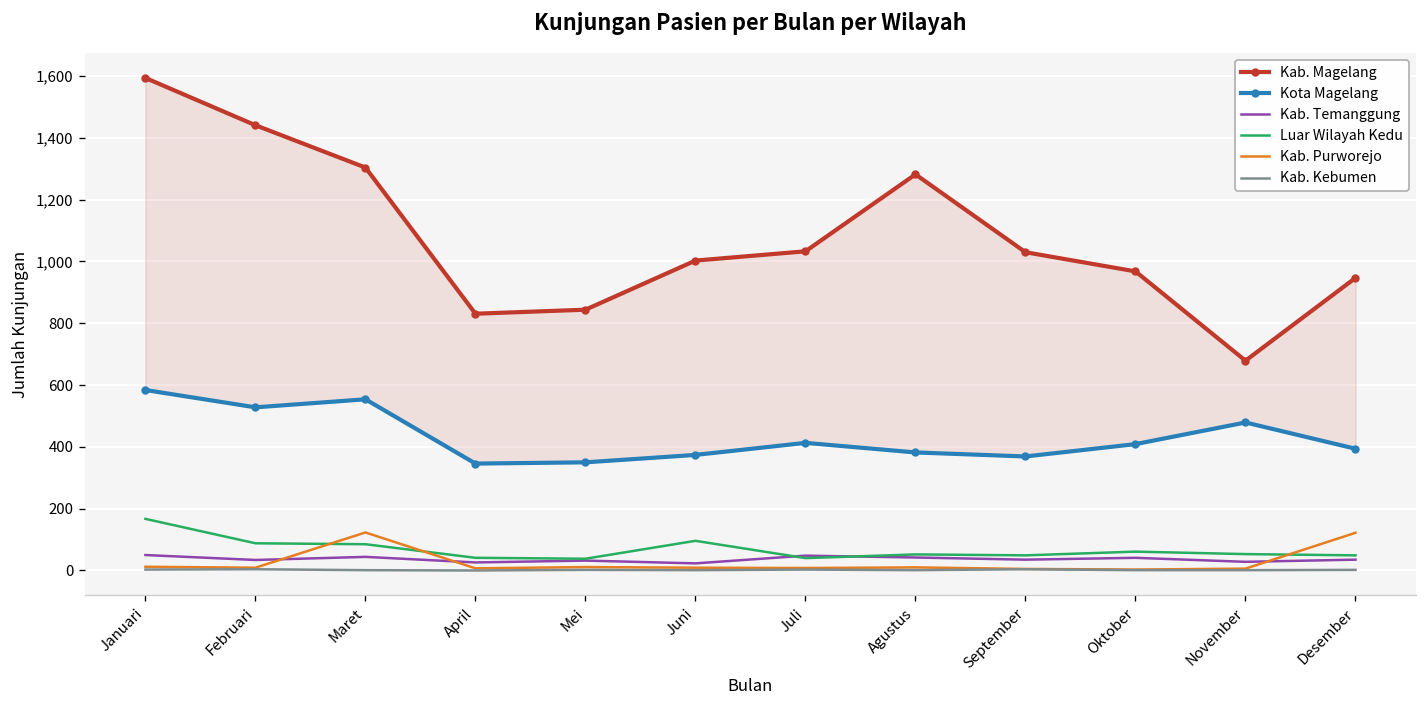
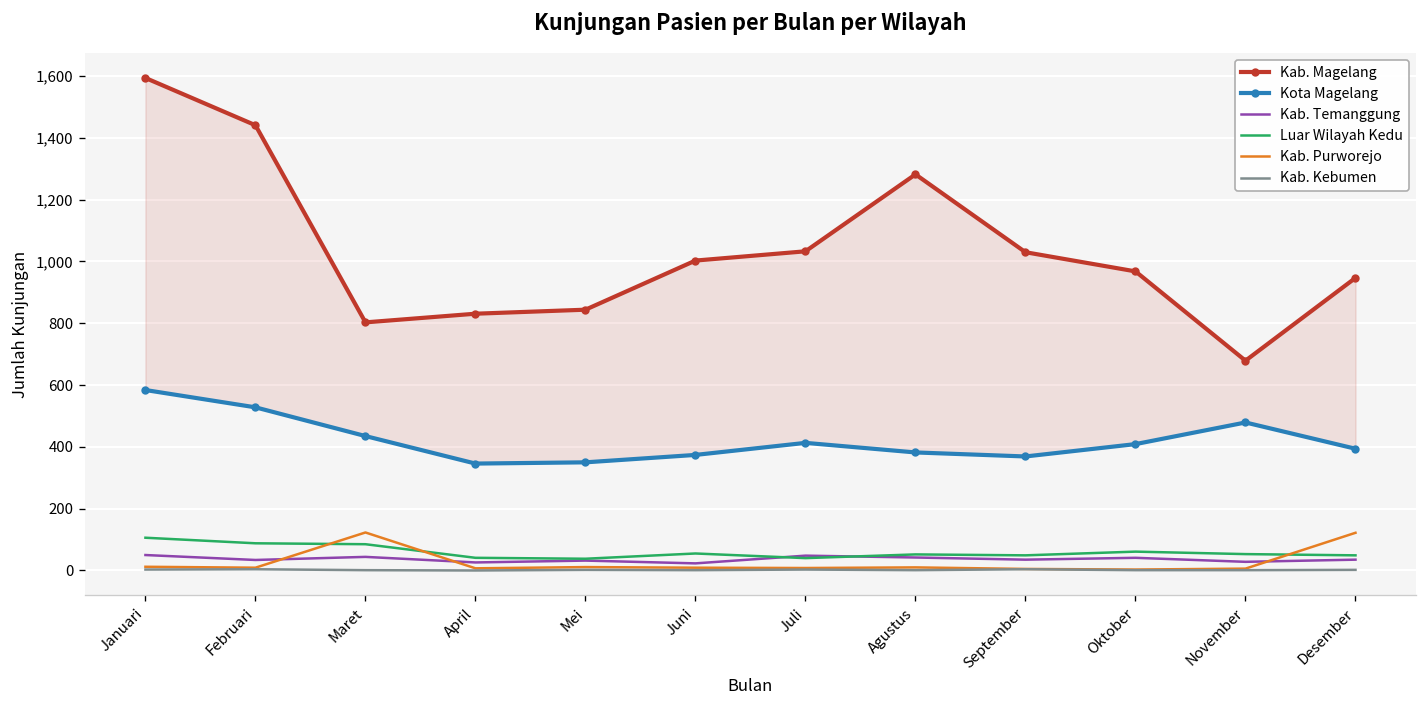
Luar Wilayah Kedu, Januari: 170 -> 110
Kab. Magelang, Maret: 1,300 -> 800
Kota Magelang, Maret: 550 -> 440
Luar Wilayah Kedu, Juni: 100 -> 60
